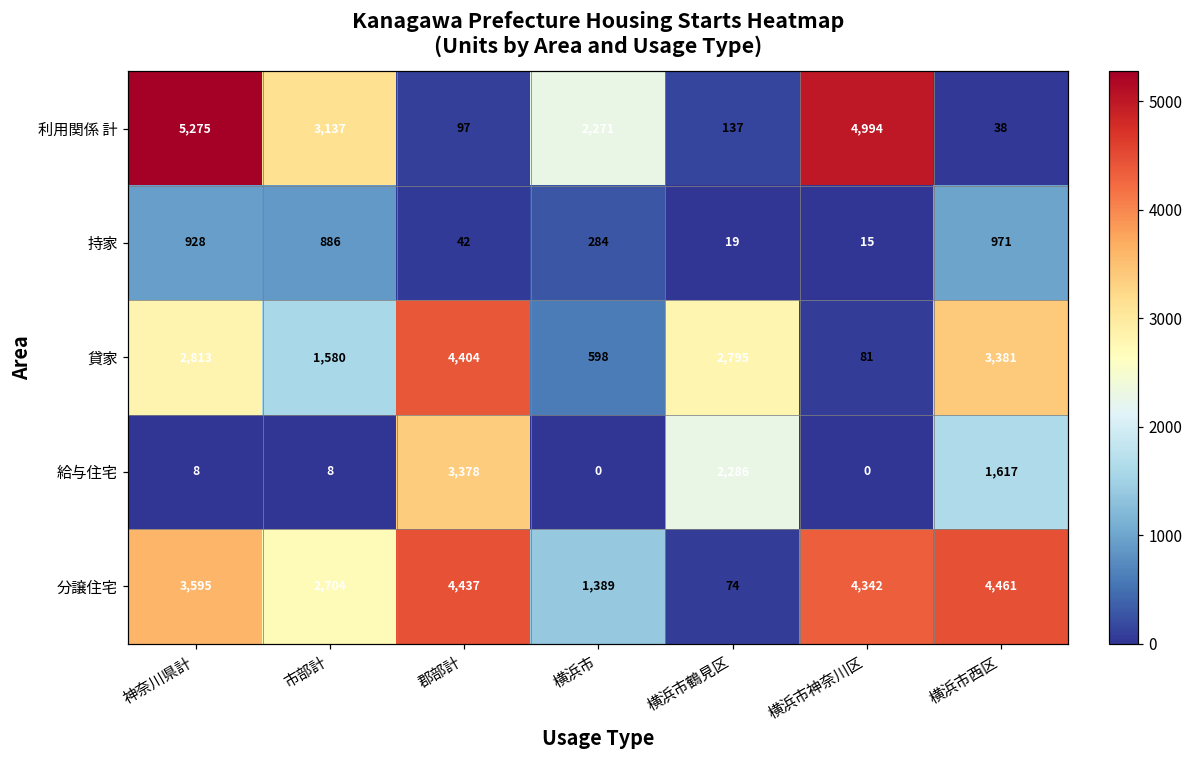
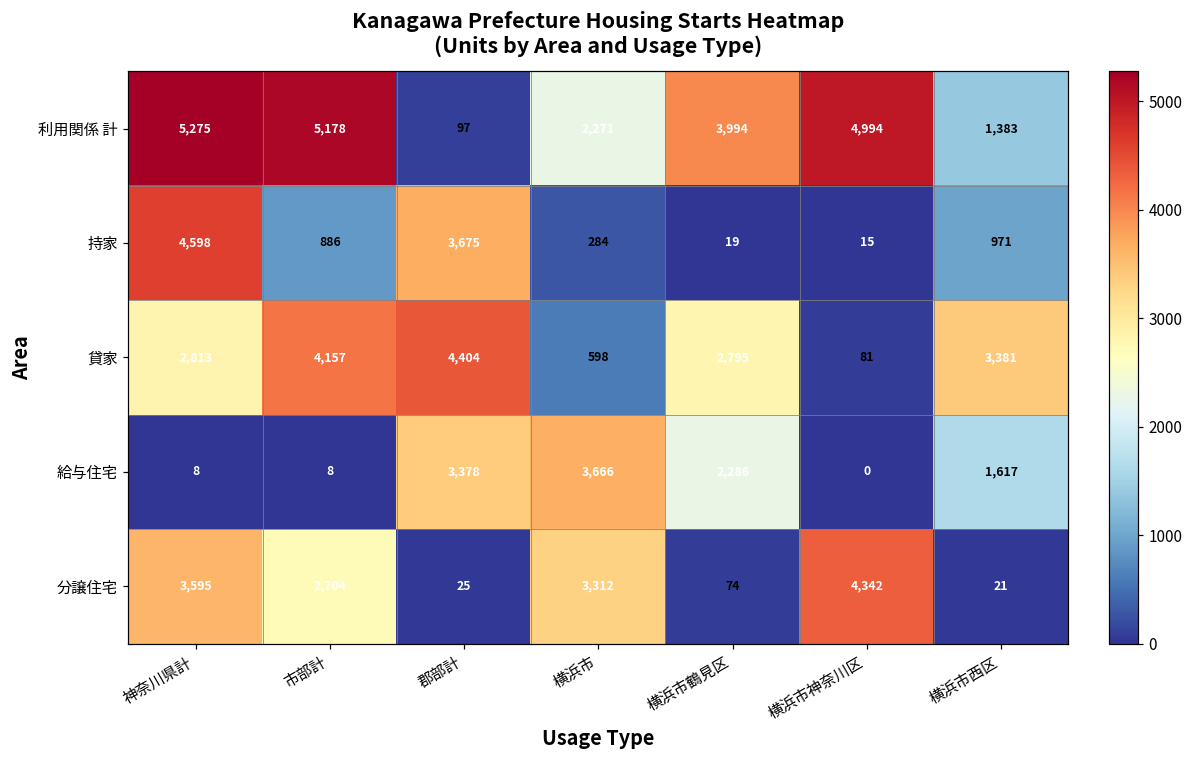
利用関係 計, 市部計: 3,137 -> 5,178
利用関係 計, 横浜市鶴見区: 137 -> 3,994
利用関係 計, 横浜市西区: 38 -> 1,383
持家, 神奈川県計: 928 -> 4,598
持家, 郡部計: 42 -> 3,675
貸家, 市部計: 1,580 -> 4,157
給与住宅, 横浜市: 0 -> 3,666
分譲住宅, 郡部計: 4,437 -> 25
分譲住宅, 横浜市: 1,389 -> 3,312
分譲住宅, 横浜市西区: 4,461 -> 21
